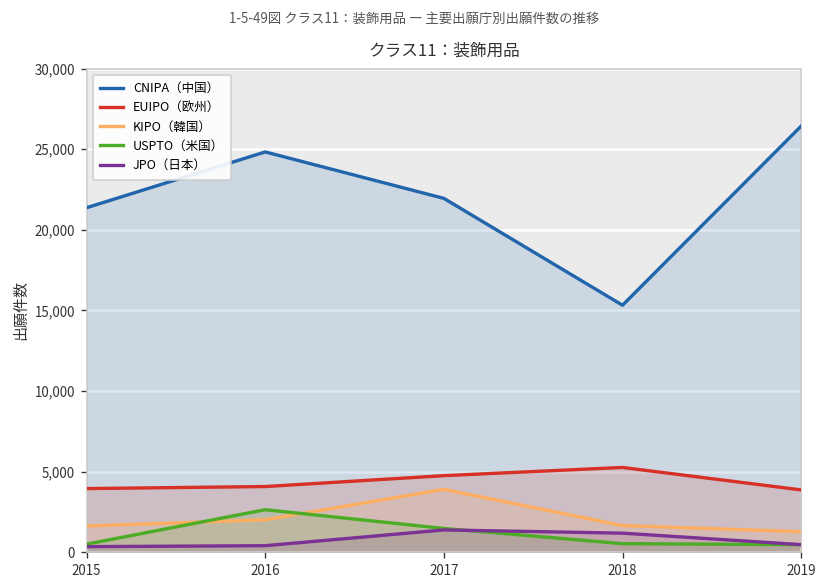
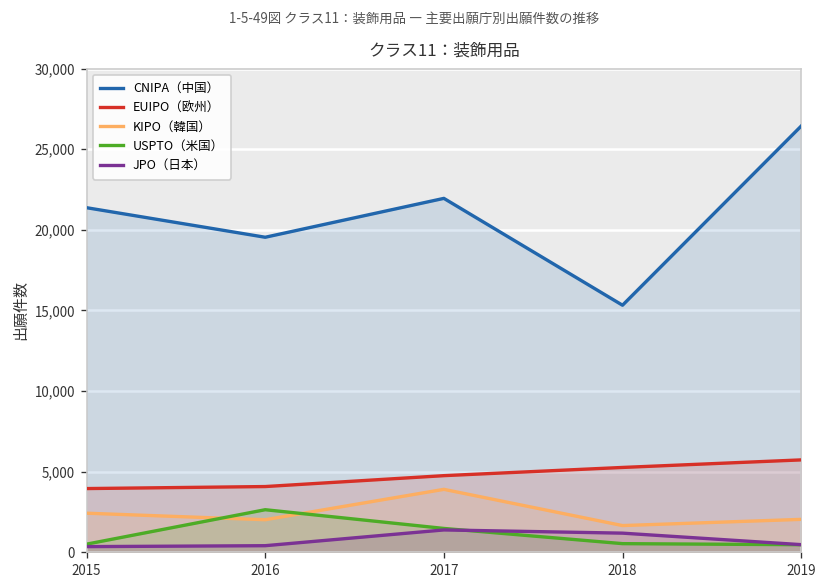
KIPO（韓国）, 2015: 1,600 -> 2,400
CNIPA（中国）, 2016: 24,800 -> 19,500
EUIPO（欧州）, 2019: 3,900 -> 5,700
KIPO（韓国）, 2019: 1,300 -> 2,000
